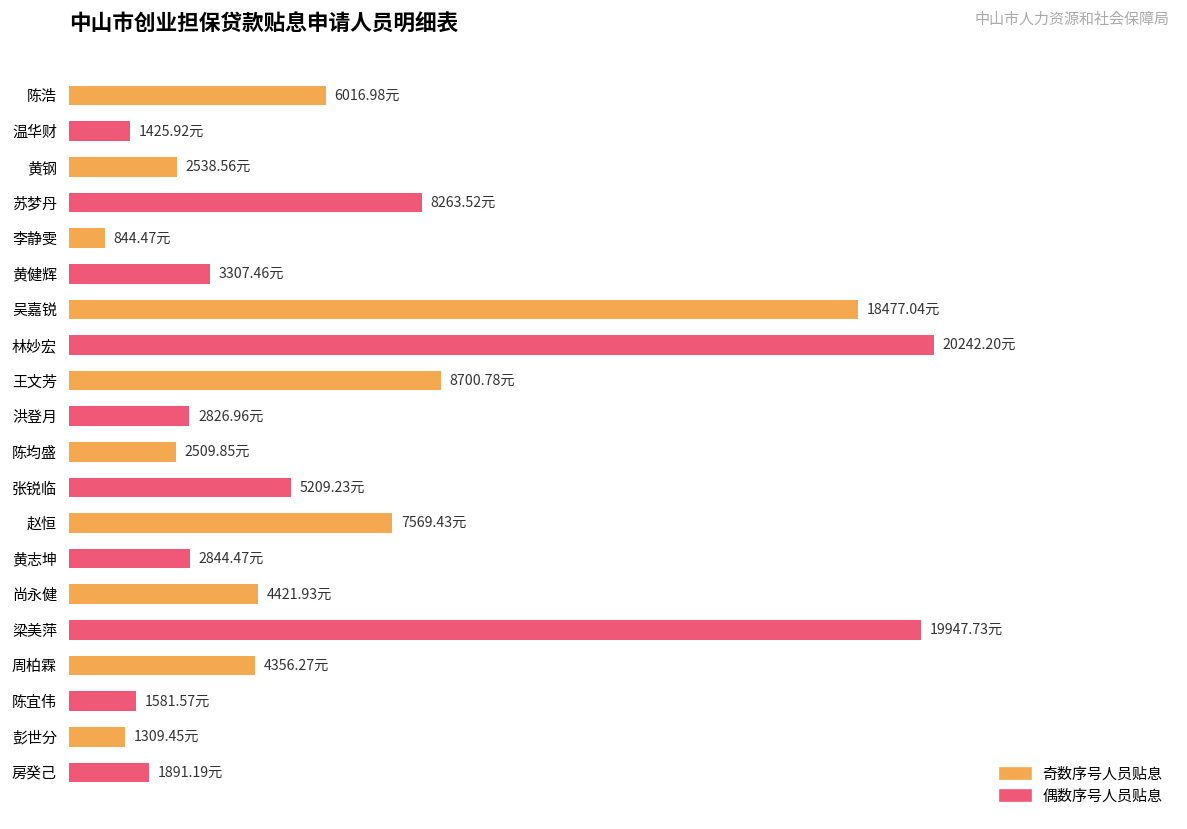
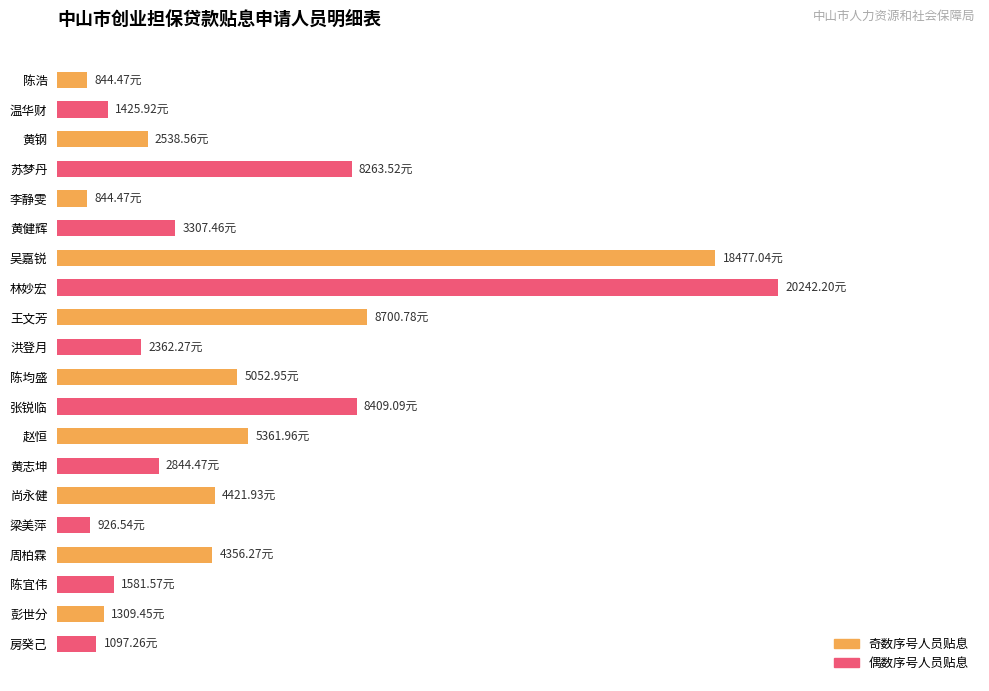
陈浩: 6016.98元 -> 844.47元
洪登月: 2826.96元 -> 2362.27元
陈均盛: 2509.85元 -> 5052.95元
张锐临: 5209.23元 -> 8409.09元
赵恒: 7569.43元 -> 5361.96元
梁美萍: 19947.73元 -> 926.54元
房癸己: 1891.19元 -> 1097.26元
